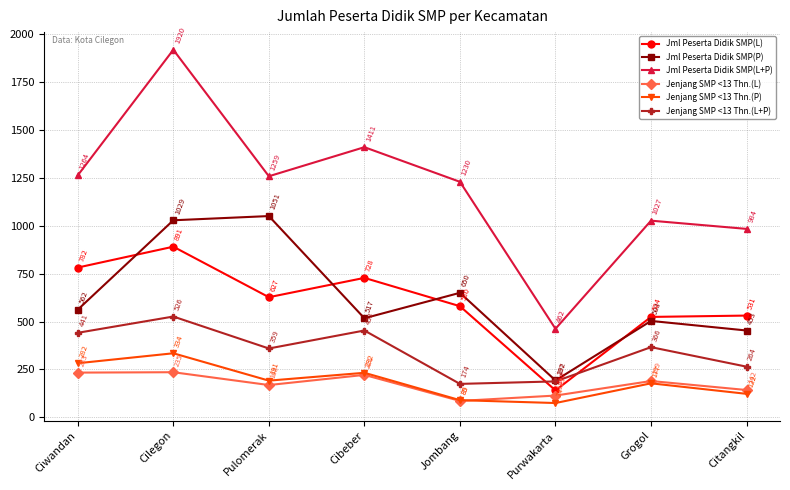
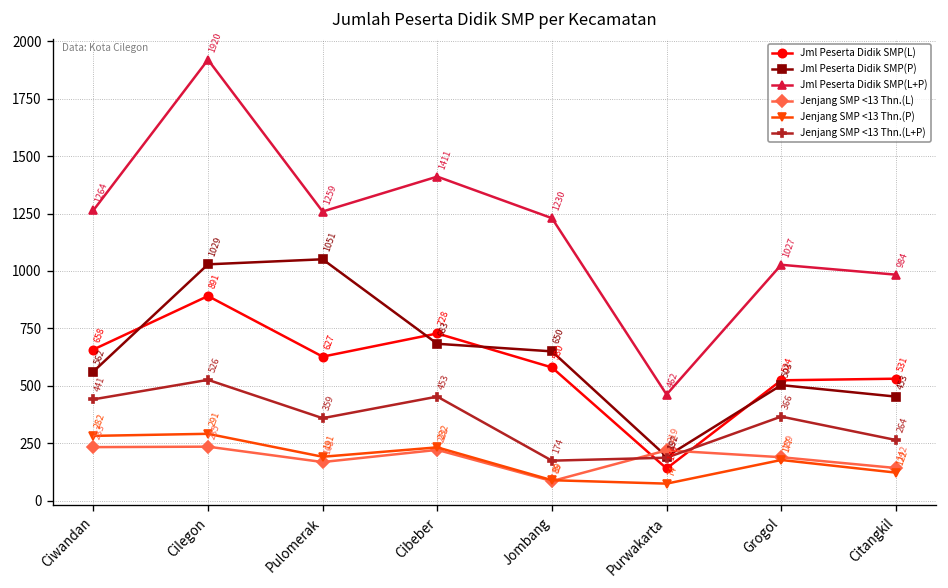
Jml Peserta Didik SMP(L), Ciwandan: 782 -> 658
Jenjang SMP <13 Thn.(P), Cilegon: 334 -> 291
Jml Peserta Didik SMP(P), Cibeber: 517 -> 683
Jenjang SMP <13 Thn.(L), Purwakarta: 113 -> 219
